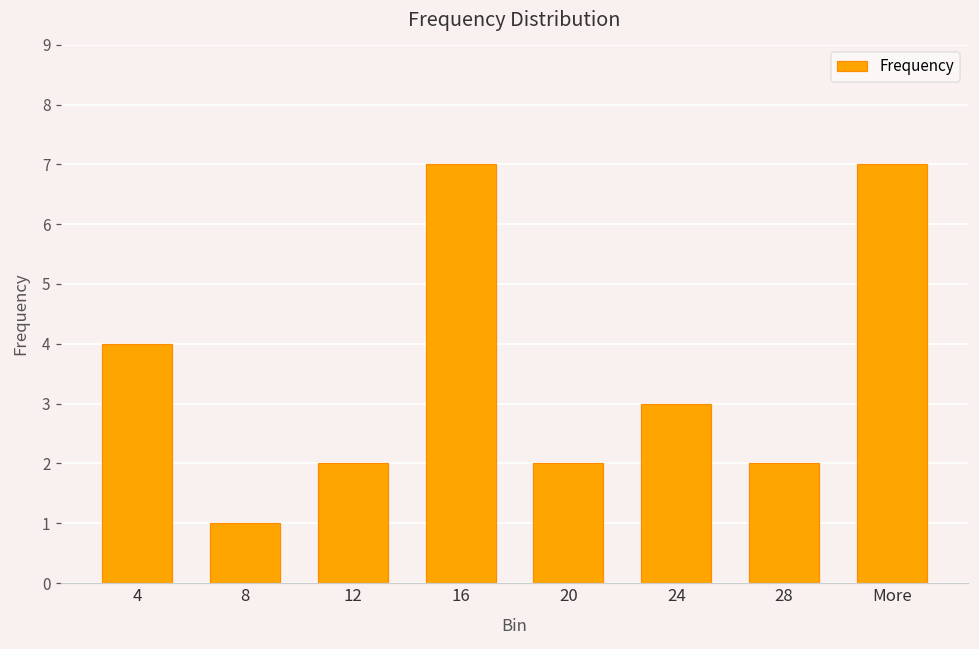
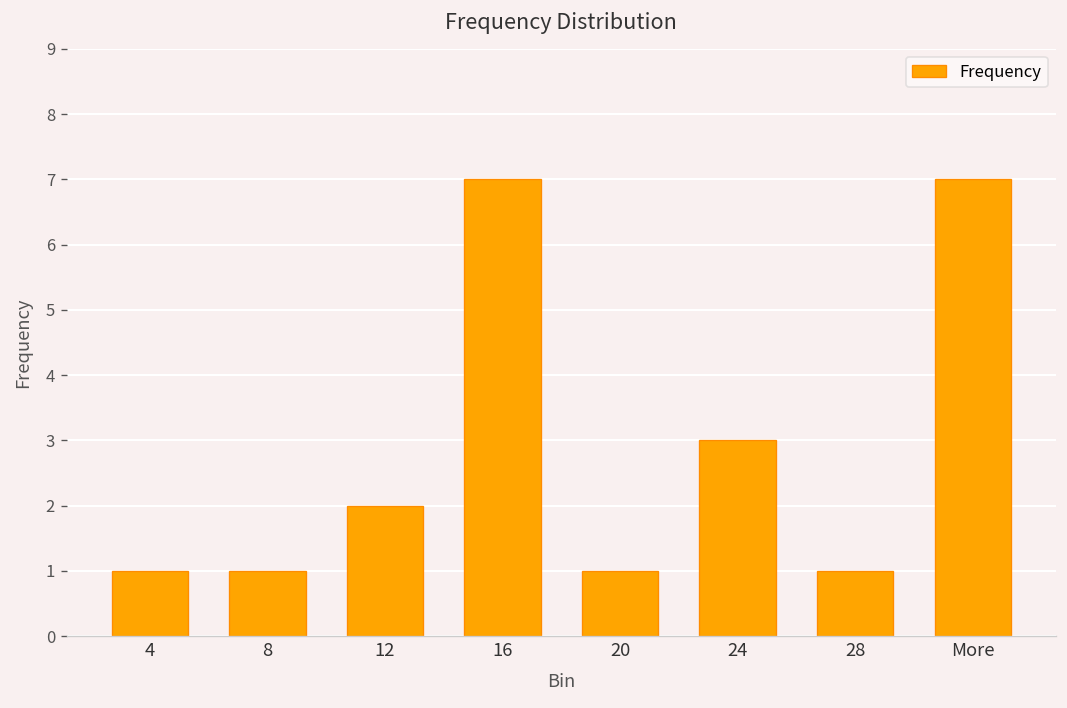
4: 4 -> 1
20: 2 -> 1
28: 2 -> 1
